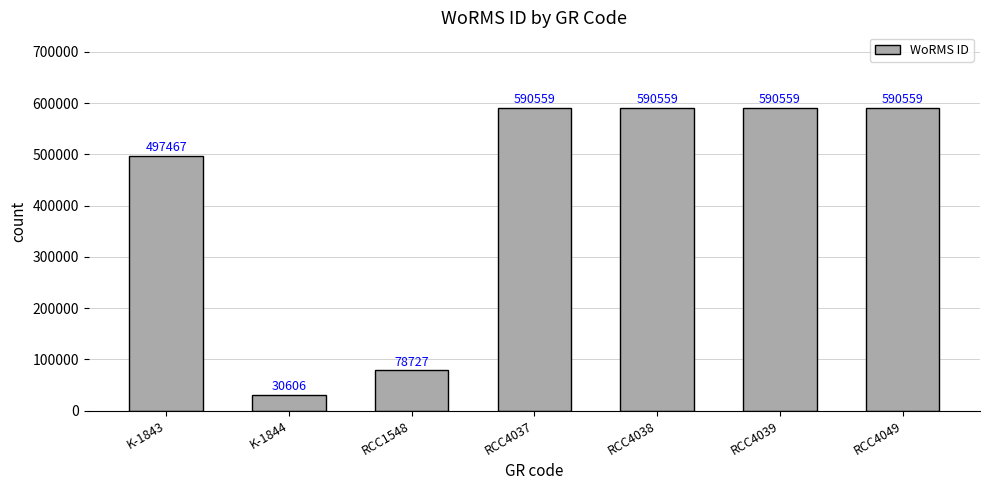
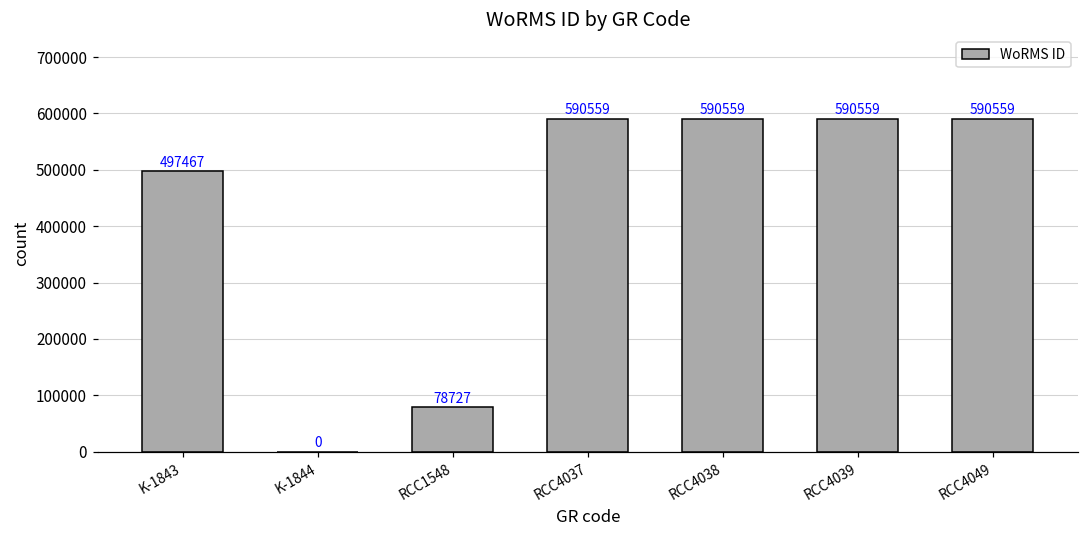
K-1844: 30606 -> 0
